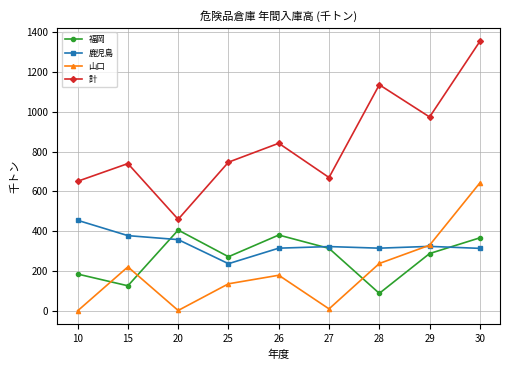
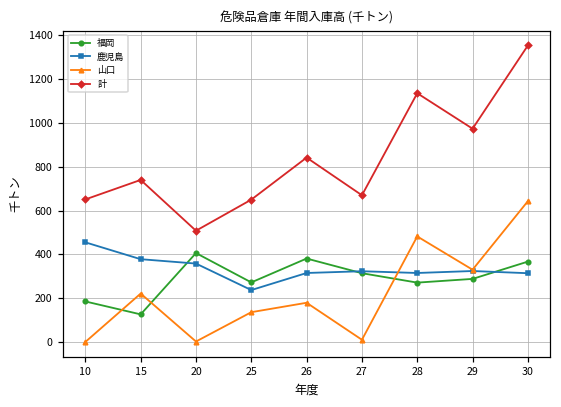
計, 20: 460 -> 510
計, 25: 750 -> 650
福岡, 28: 90 -> 270
山口, 28: 240 -> 480
